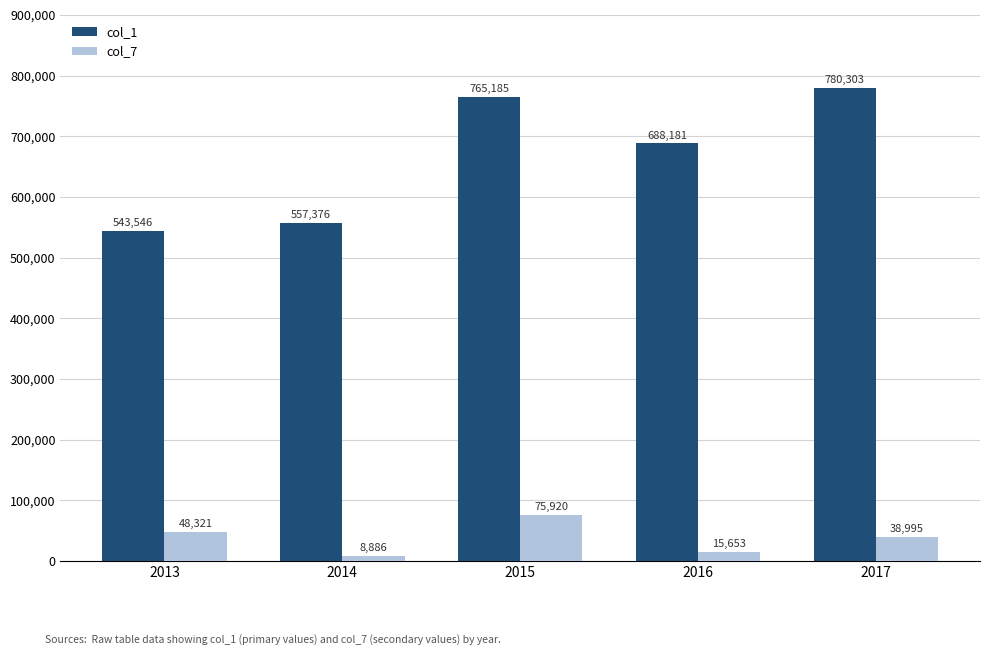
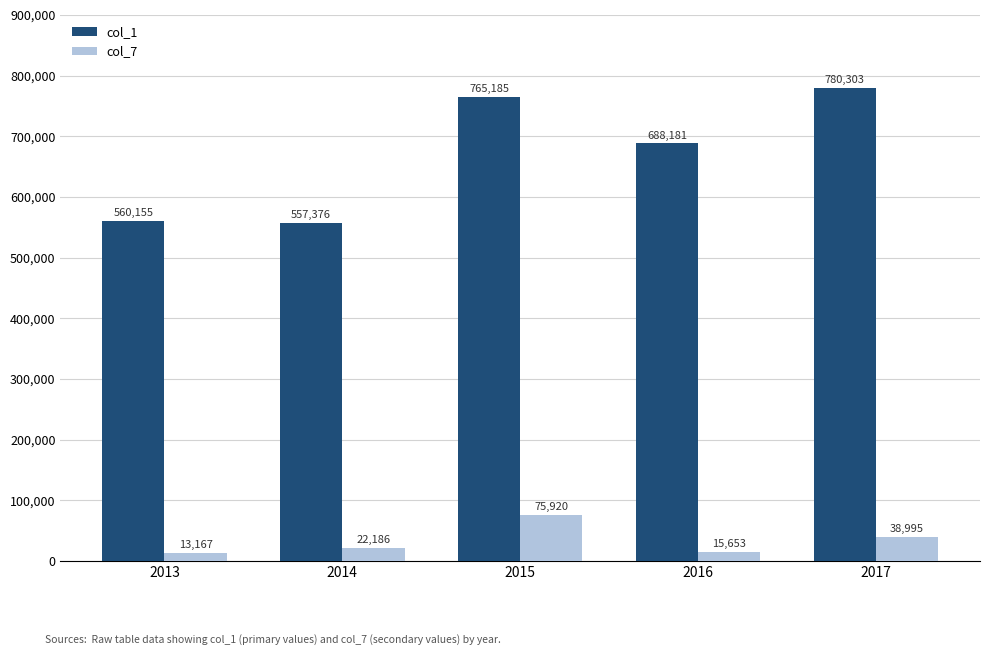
col_1, 2013: 543,546 -> 560,155
col_7, 2013: 48,321 -> 13,167
col_7, 2014: 8,886 -> 22,186
